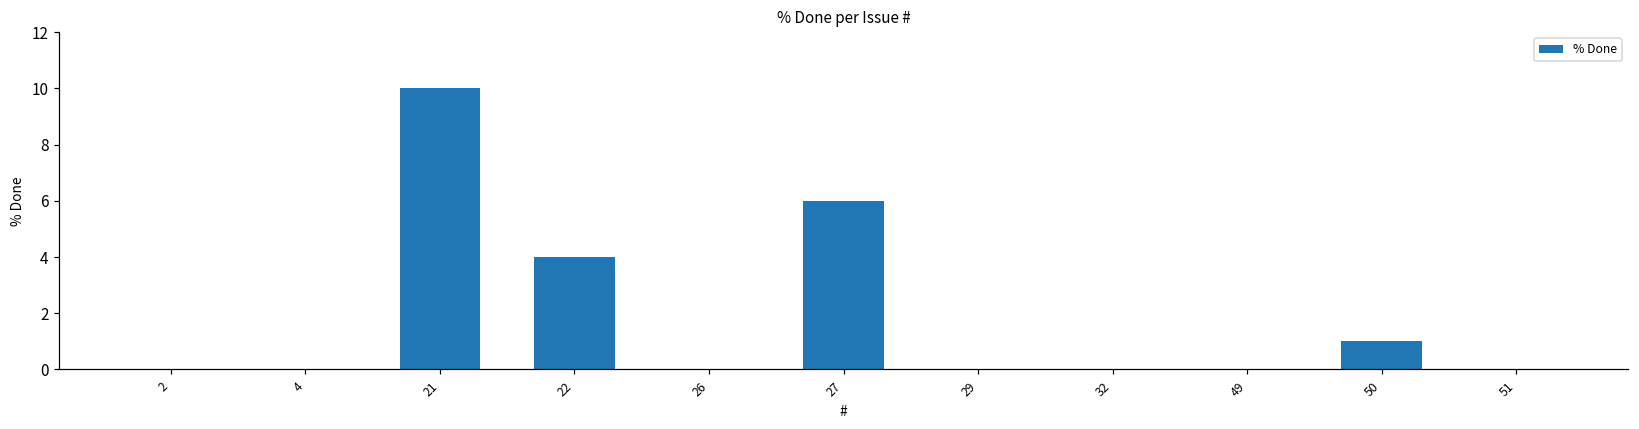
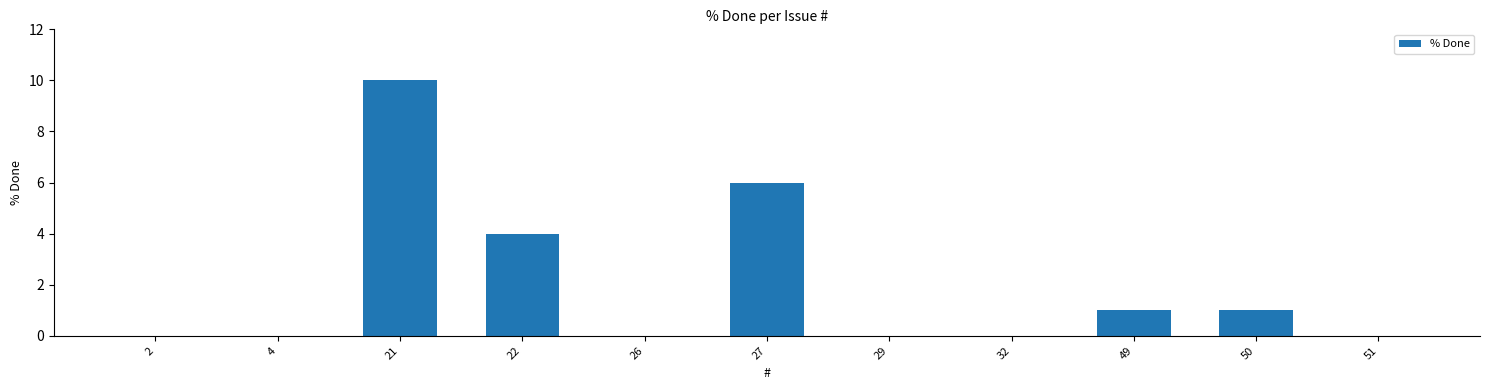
49: 0 -> 1
